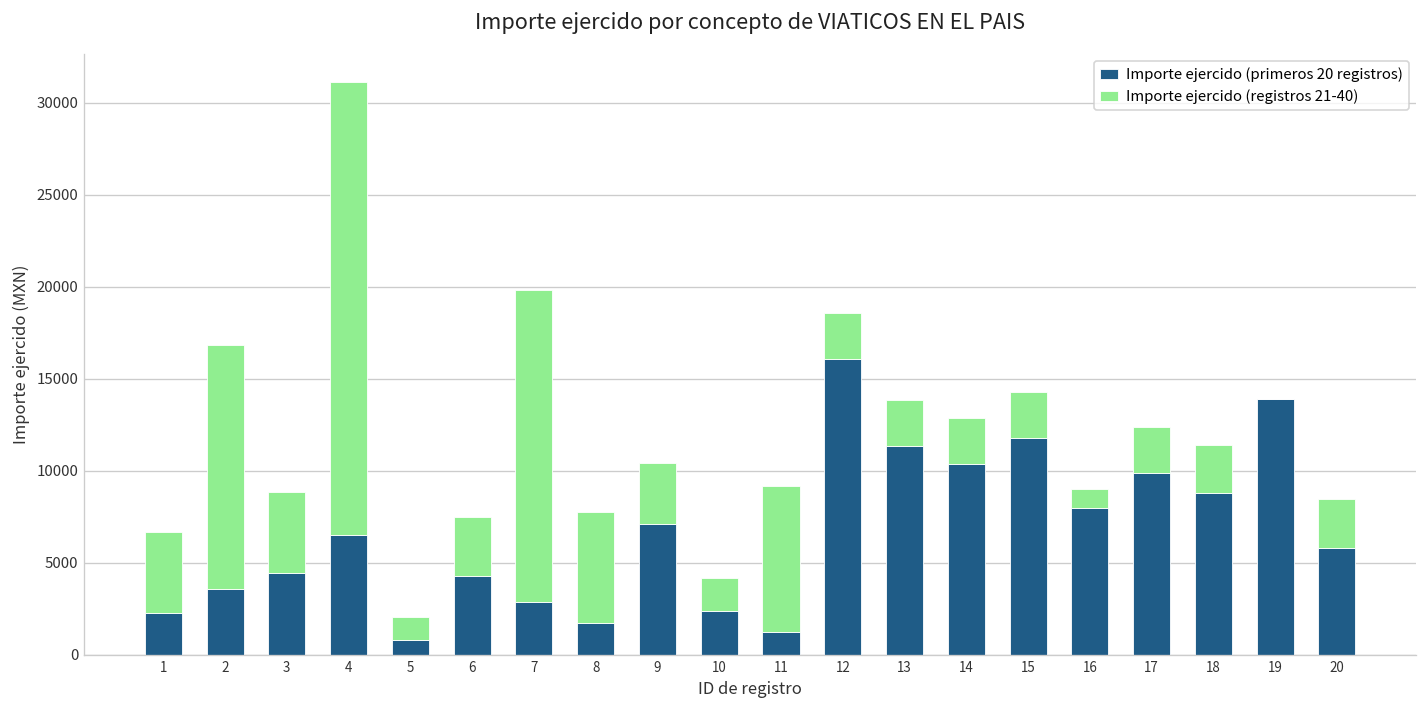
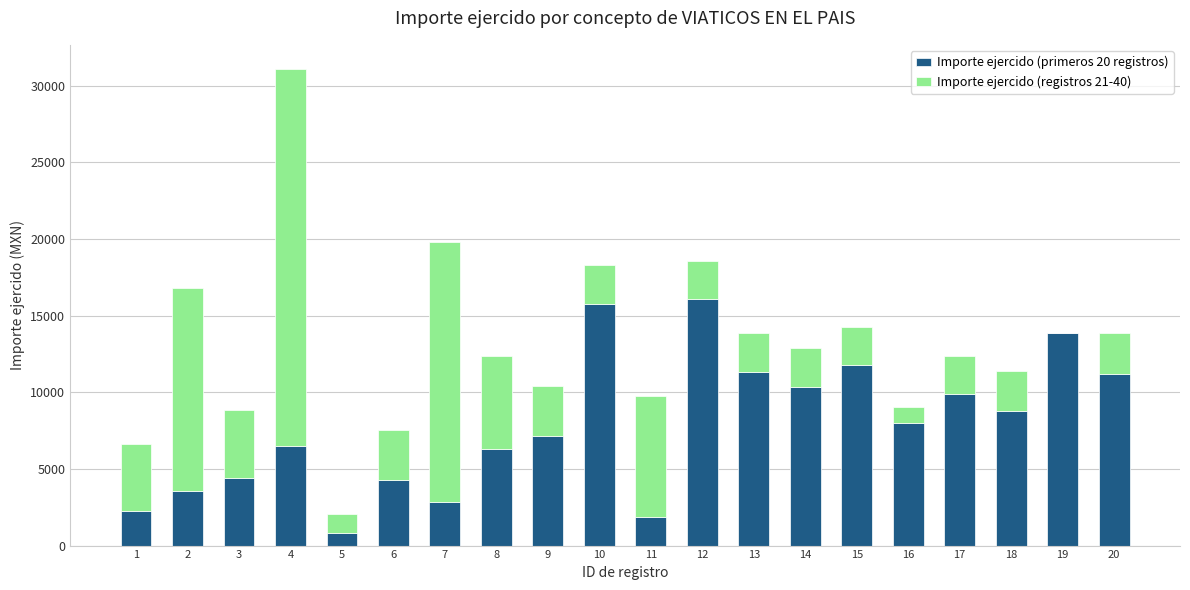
Importe ejercido (primeros 20 registros), 8: 1700 -> 6300
Importe ejercido (primeros 20 registros), 10: 2400 -> 15800
Importe ejercido (registros 21-40), 10: 1800 -> 2500
Importe ejercido (primeros 20 registros), 11: 1300 -> 1900
Importe ejercido (primeros 20 registros), 20: 5800 -> 11200
